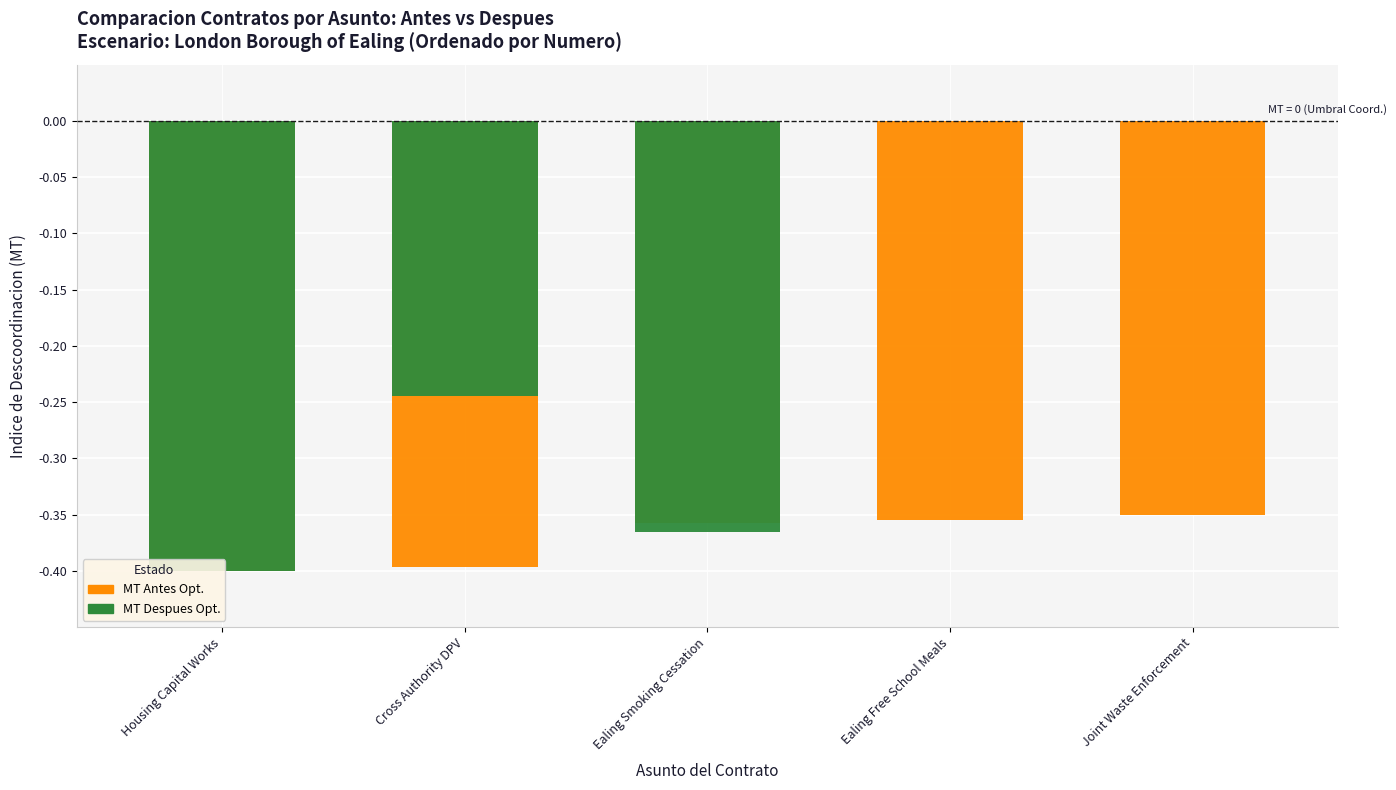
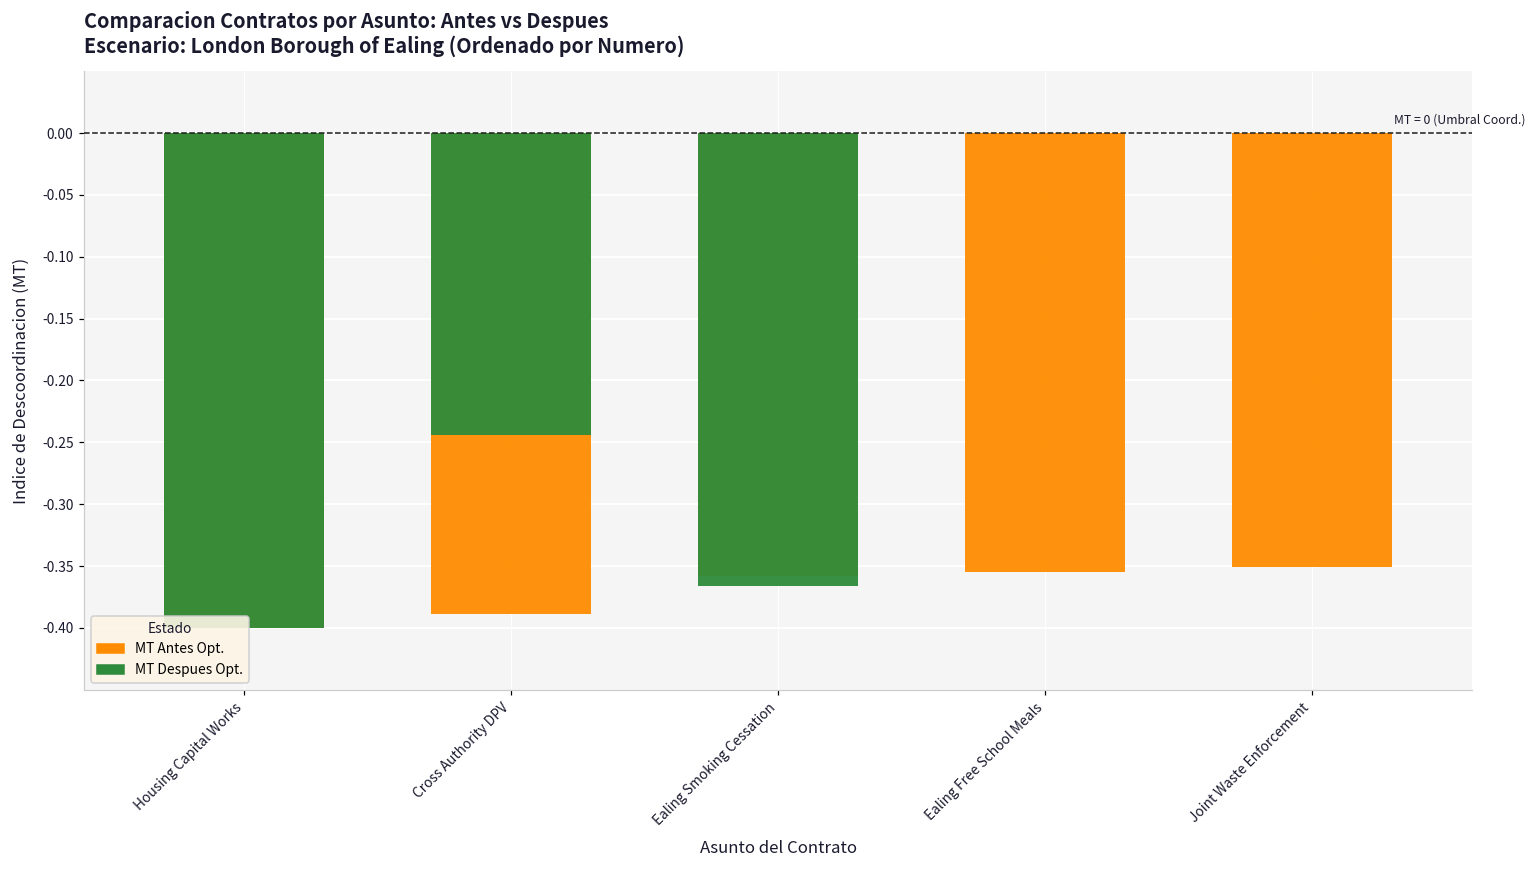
MT Antes Opt., Cross Authority DPV: -0.397 -> -0.389
